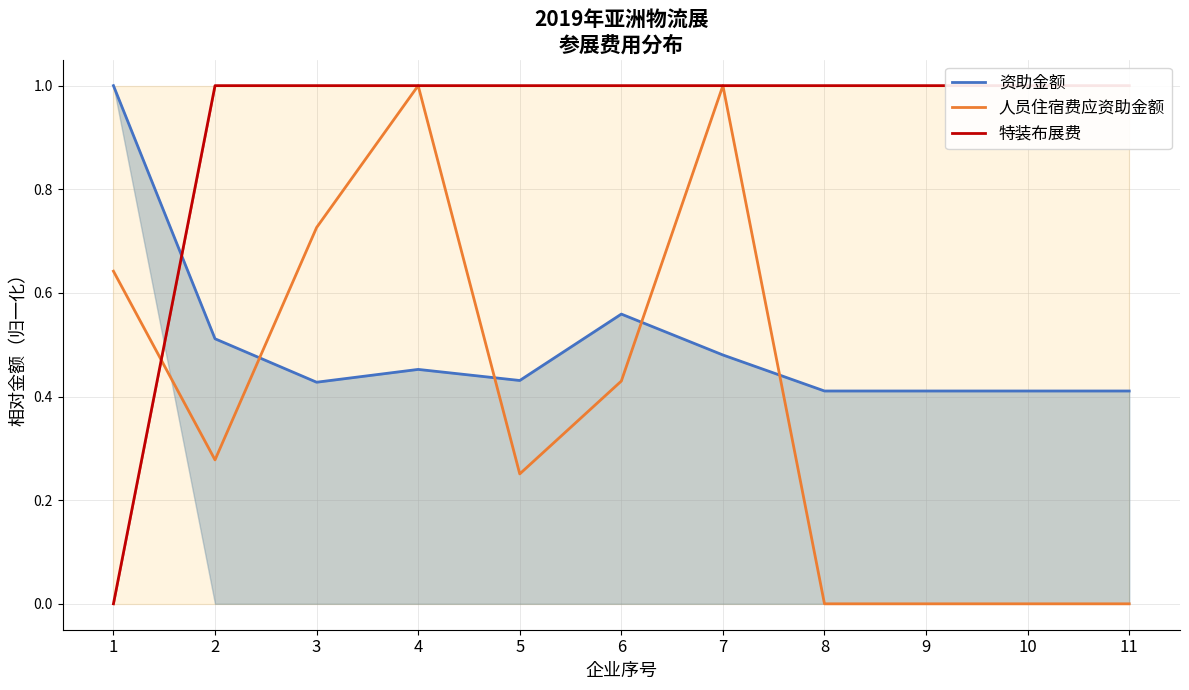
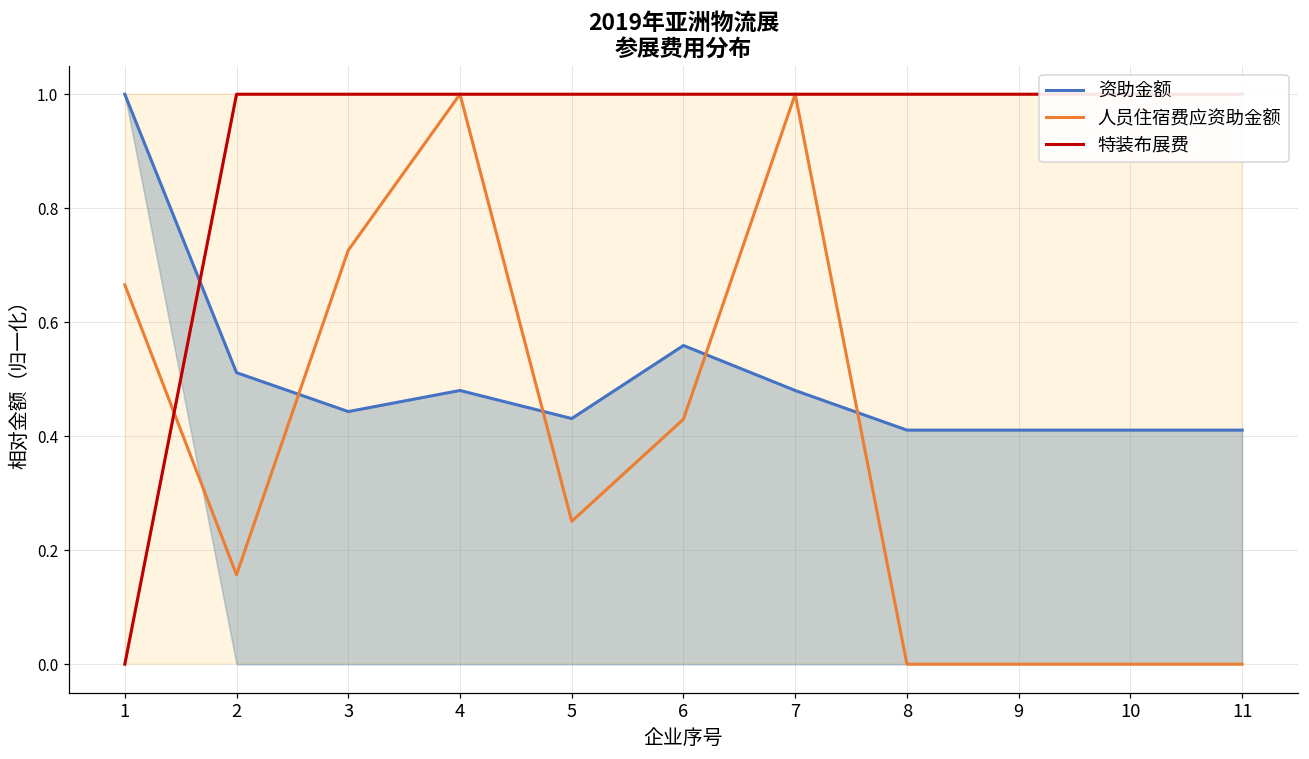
人员住宿费应资助金额, 1: 0.64 -> 0.67
人员住宿费应资助金额, 2: 0.28 -> 0.16
资助金额, 3: 0.43 -> 0.44
资助金额, 4: 0.45 -> 0.48
